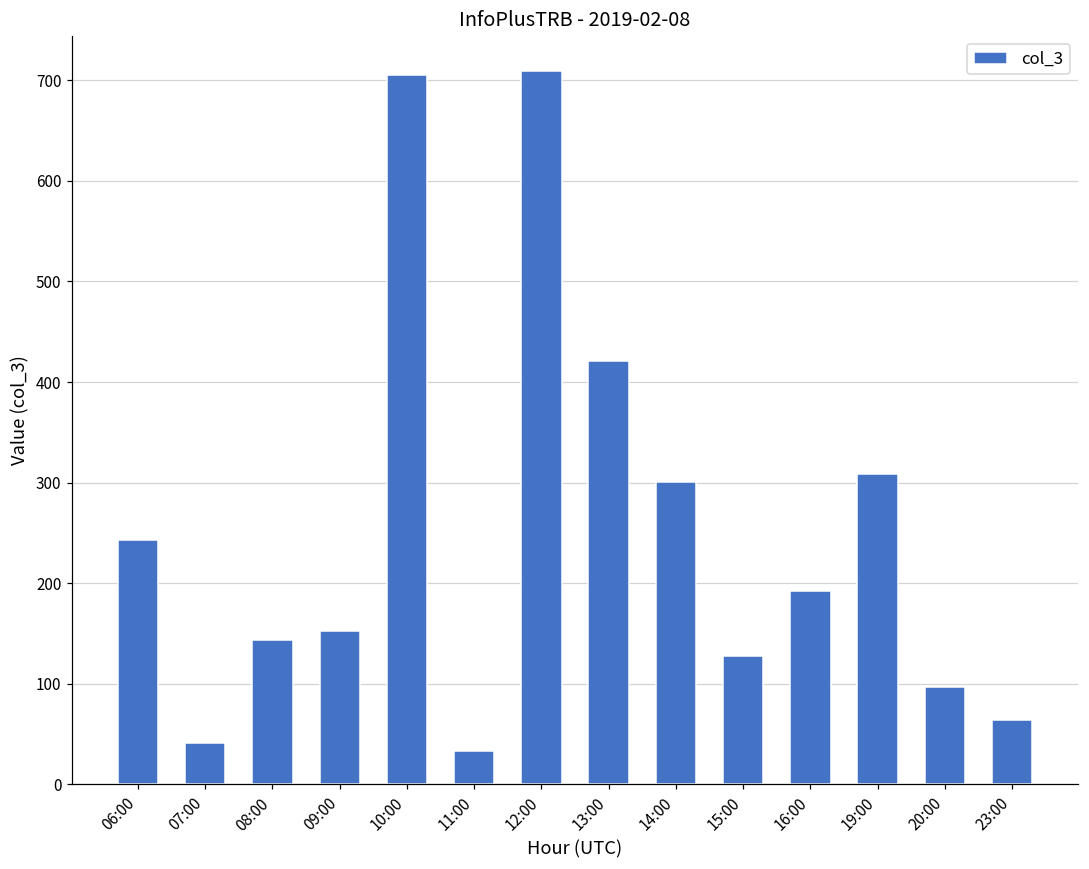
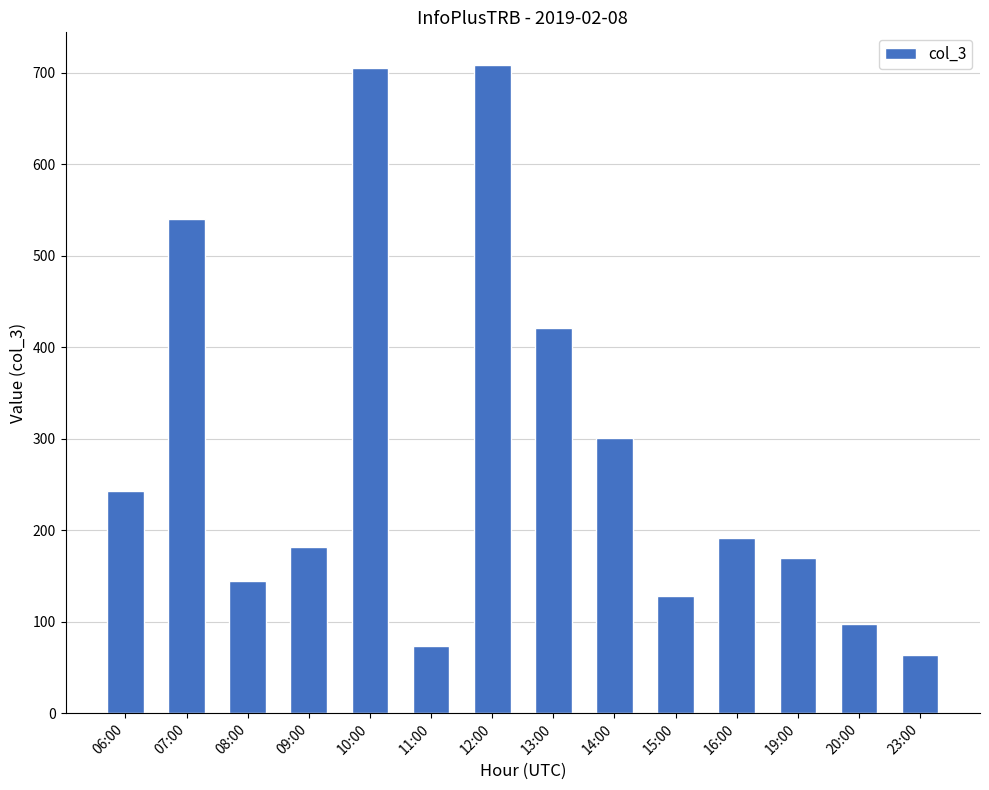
07:00: 40 -> 540
09:00: 150 -> 180
11:00: 30 -> 70
19:00: 310 -> 170
